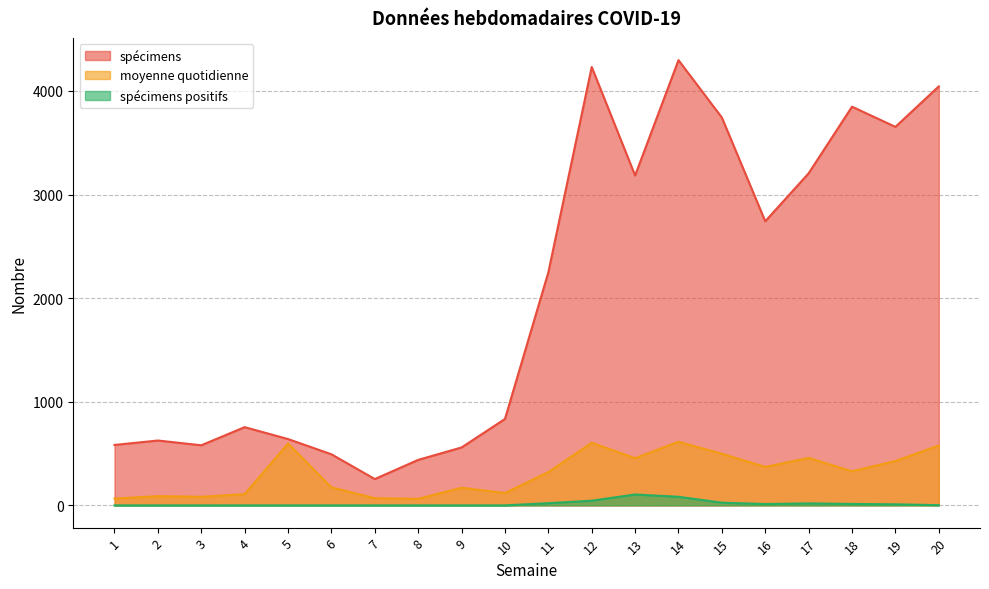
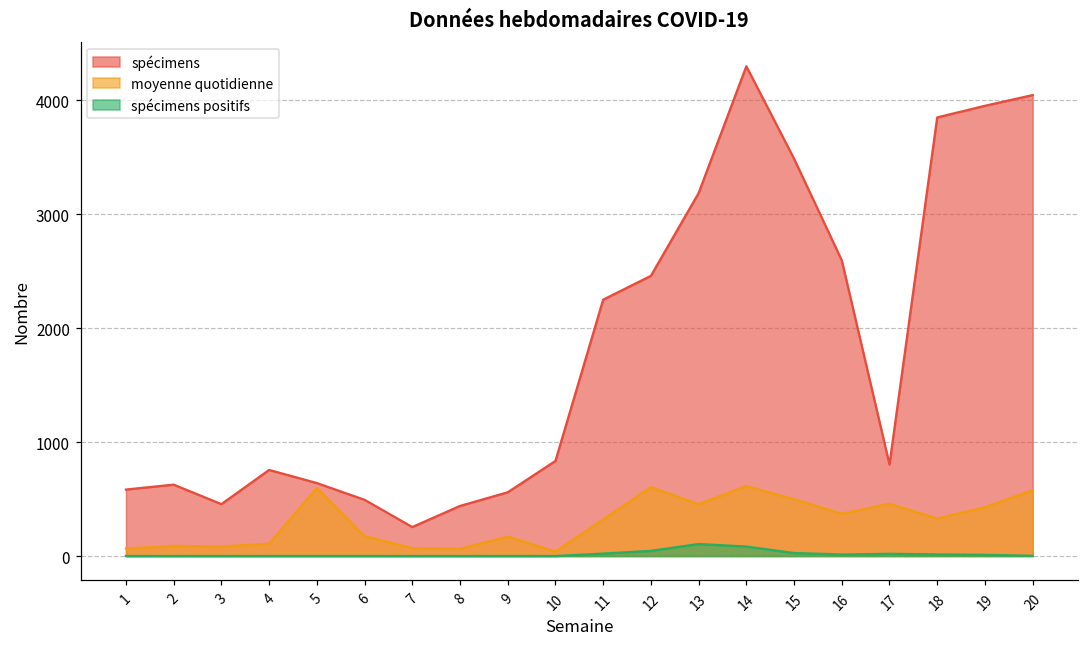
spécimens, 3: 580 -> 460
moyenne quotidienne, 10: 120 -> 40
spécimens, 12: 4230 -> 2460
spécimens, 15: 3740 -> 3490
spécimens, 16: 2740 -> 2590
spécimens, 17: 3210 -> 800
spécimens, 19: 3650 -> 3950
